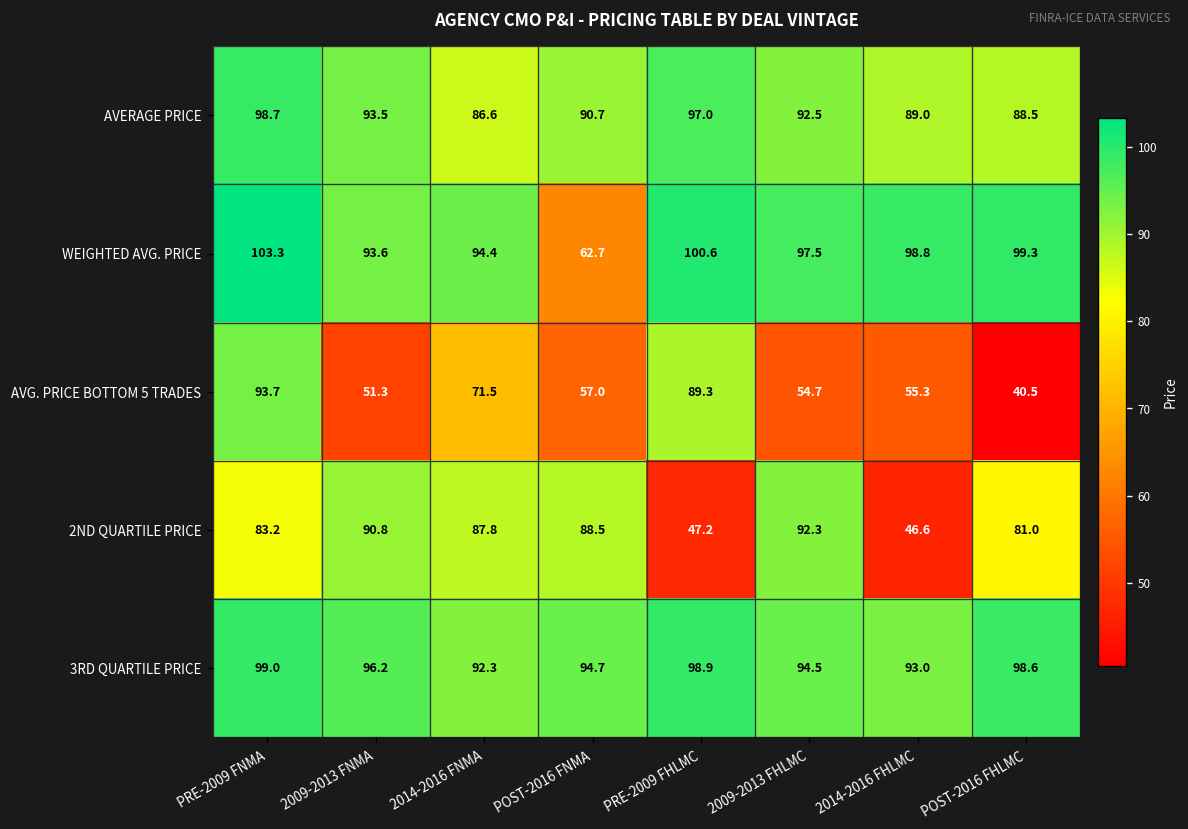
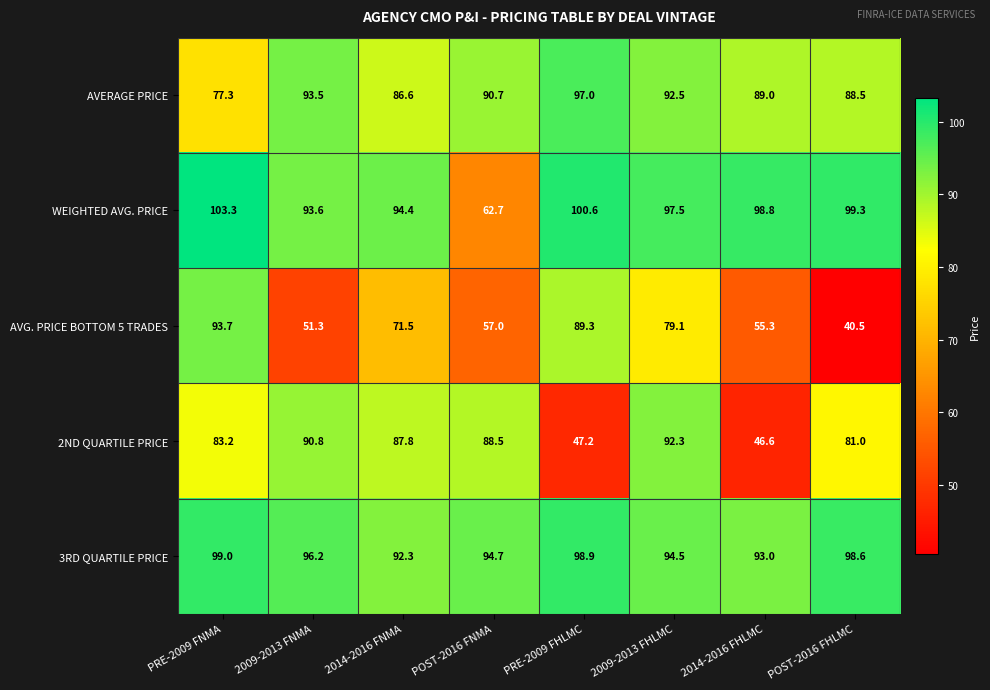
AVERAGE PRICE, PRE-2009 FNMA: 98.7 -> 77.3
AVG. PRICE BOTTOM 5 TRADES, 2009-2013 FHLMC: 54.7 -> 79.1
